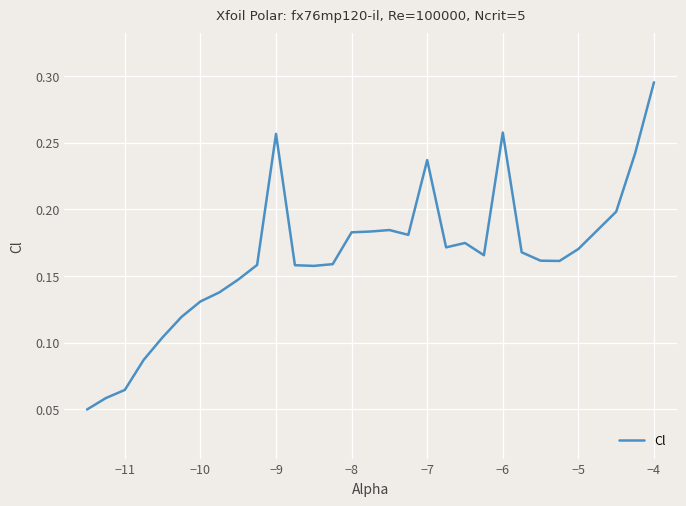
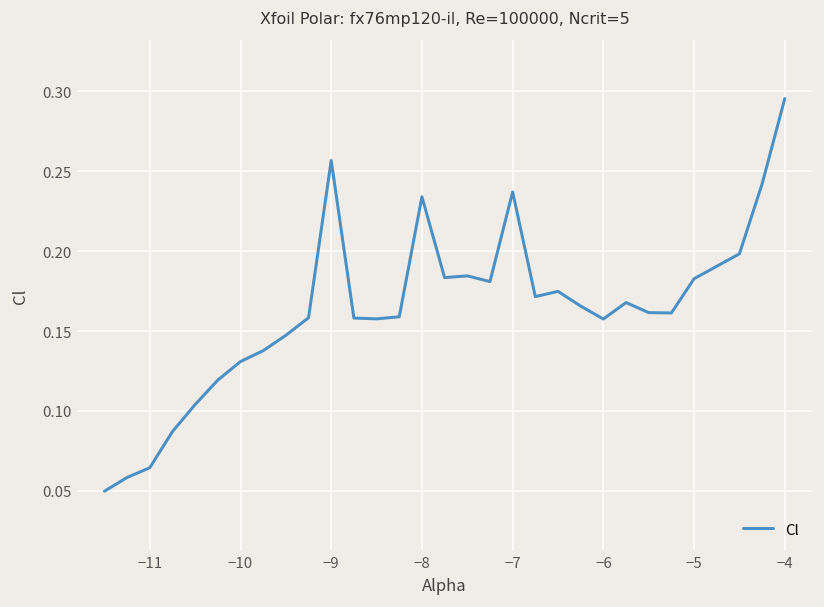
−8: 0.183 -> 0.234
−6: 0.258 -> 0.158
−5: 0.170 -> 0.183
